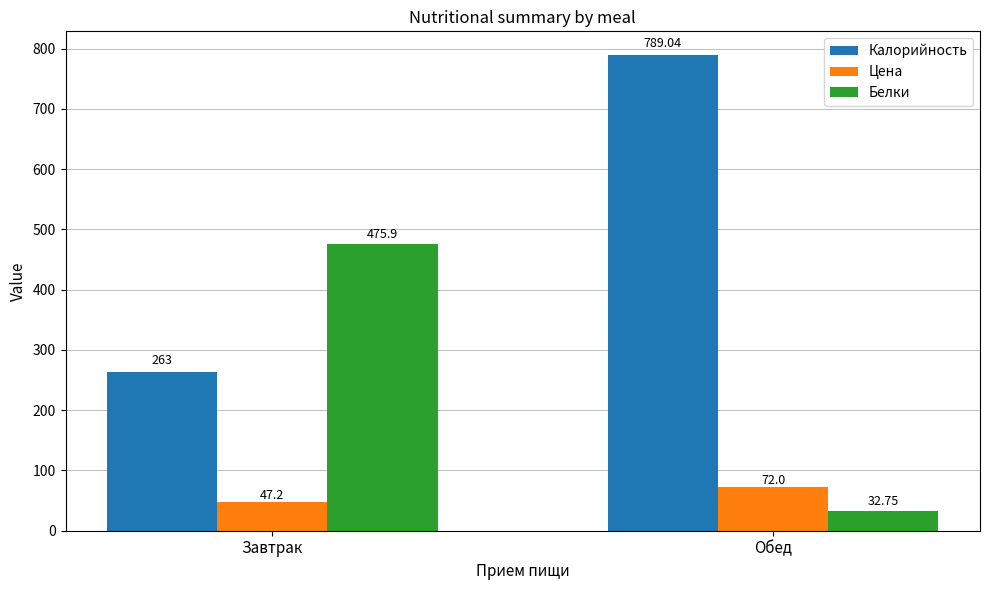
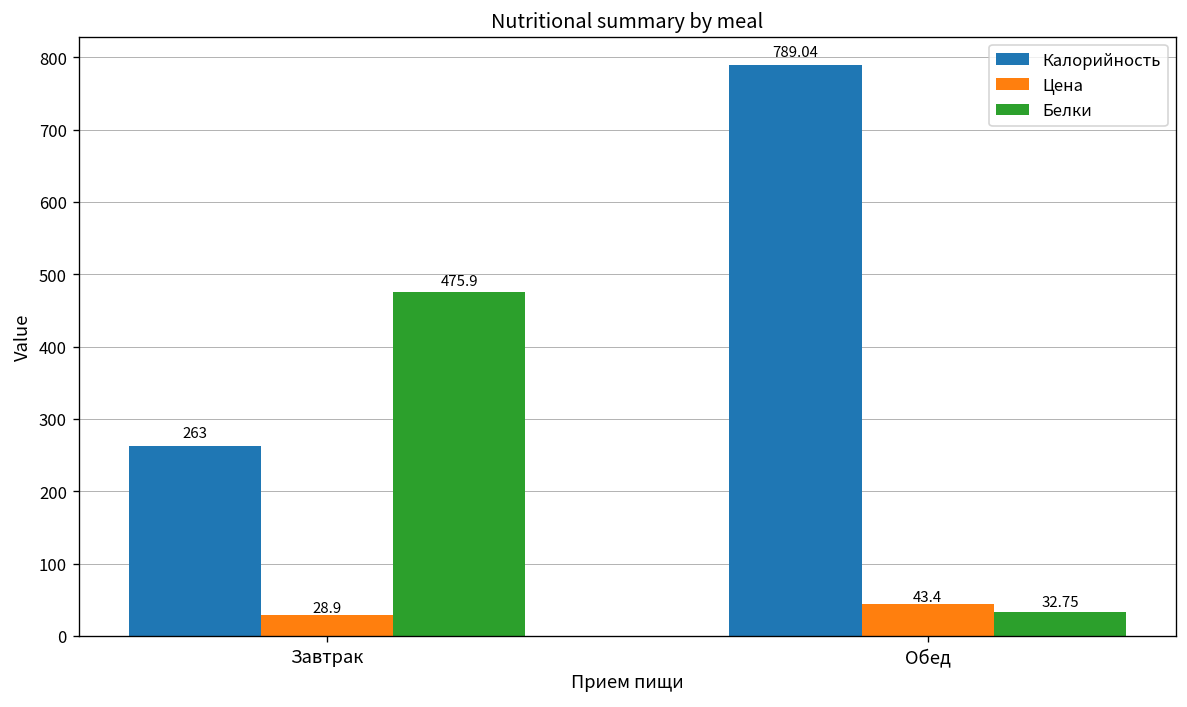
Цена, Завтрак: 47.2 -> 28.9
Цена, Обед: 72.0 -> 43.4
